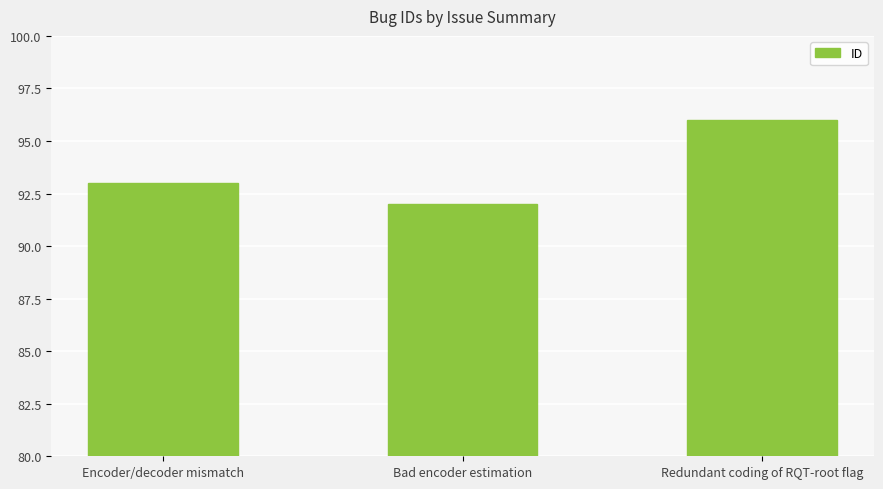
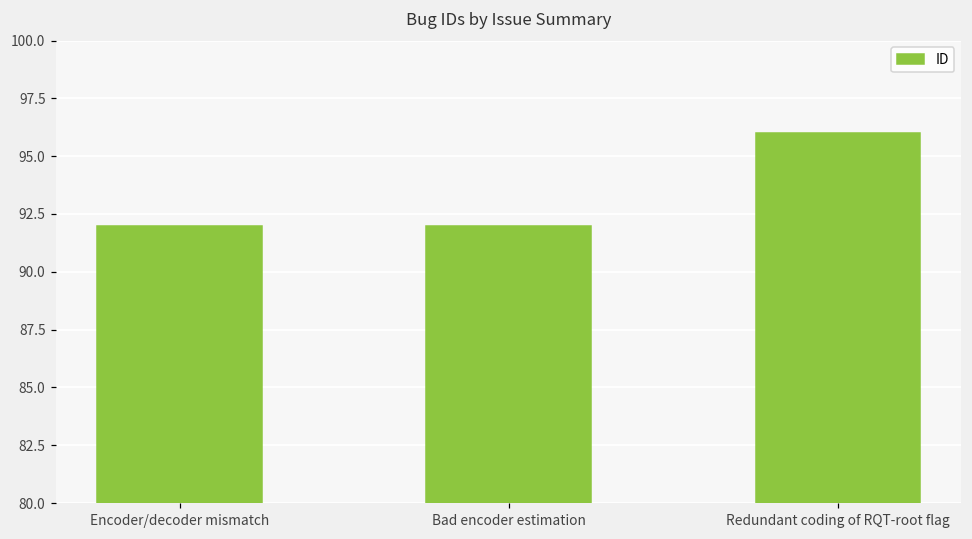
Encoder/decoder mismatch: 93 -> 92
